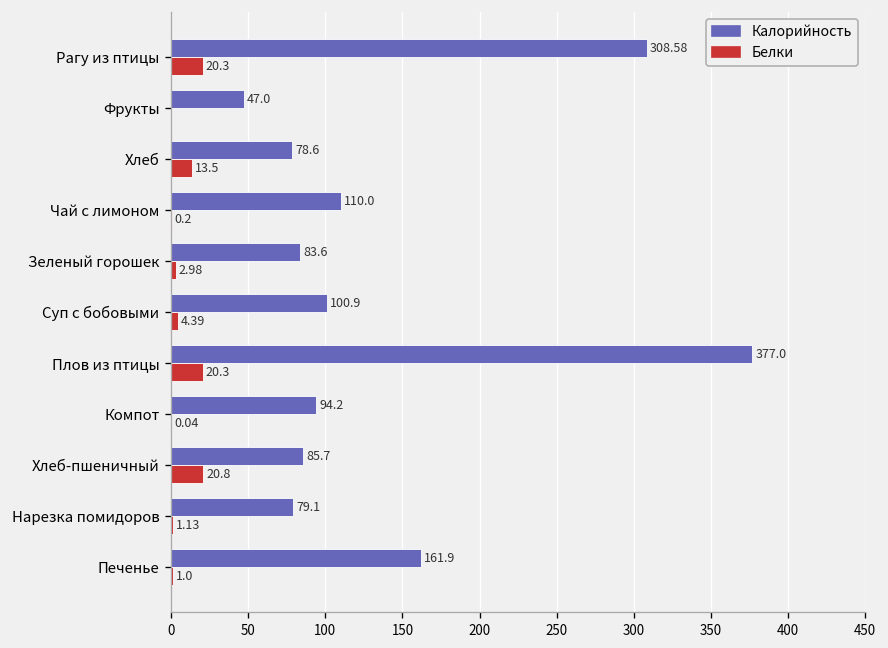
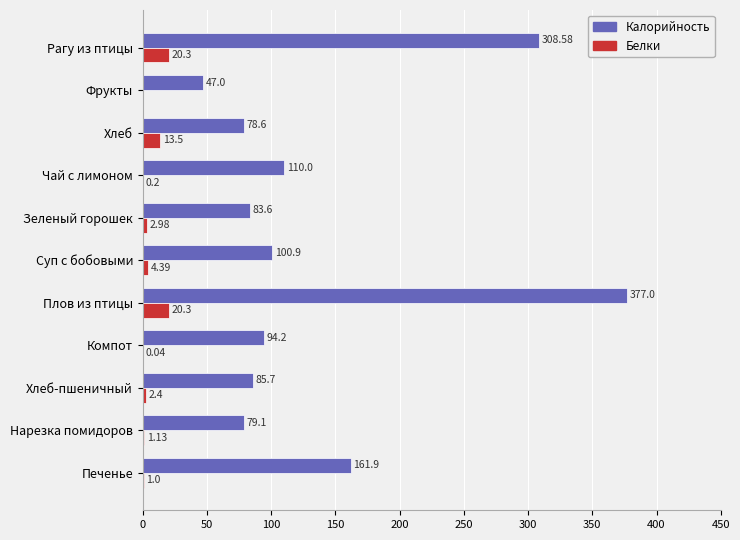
Белки, Хлеб-пшеничный: 20.8 -> 2.4
